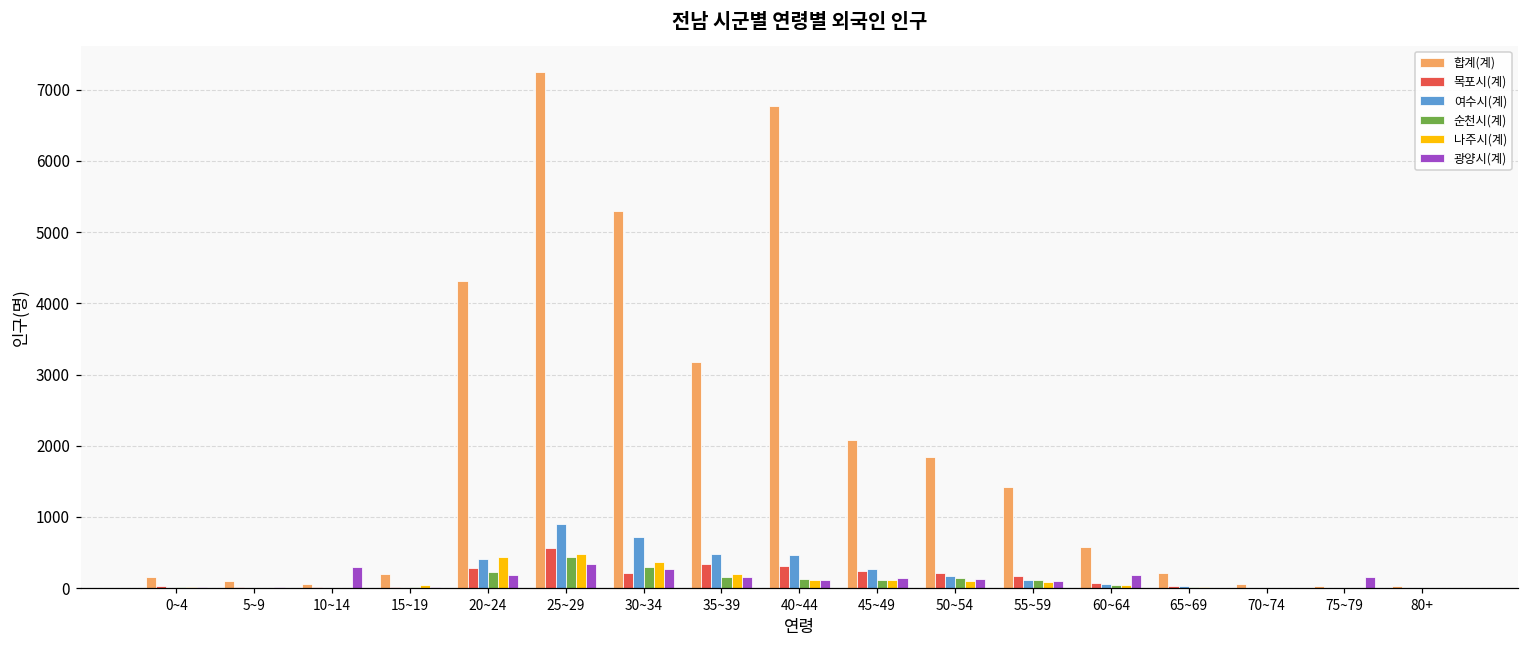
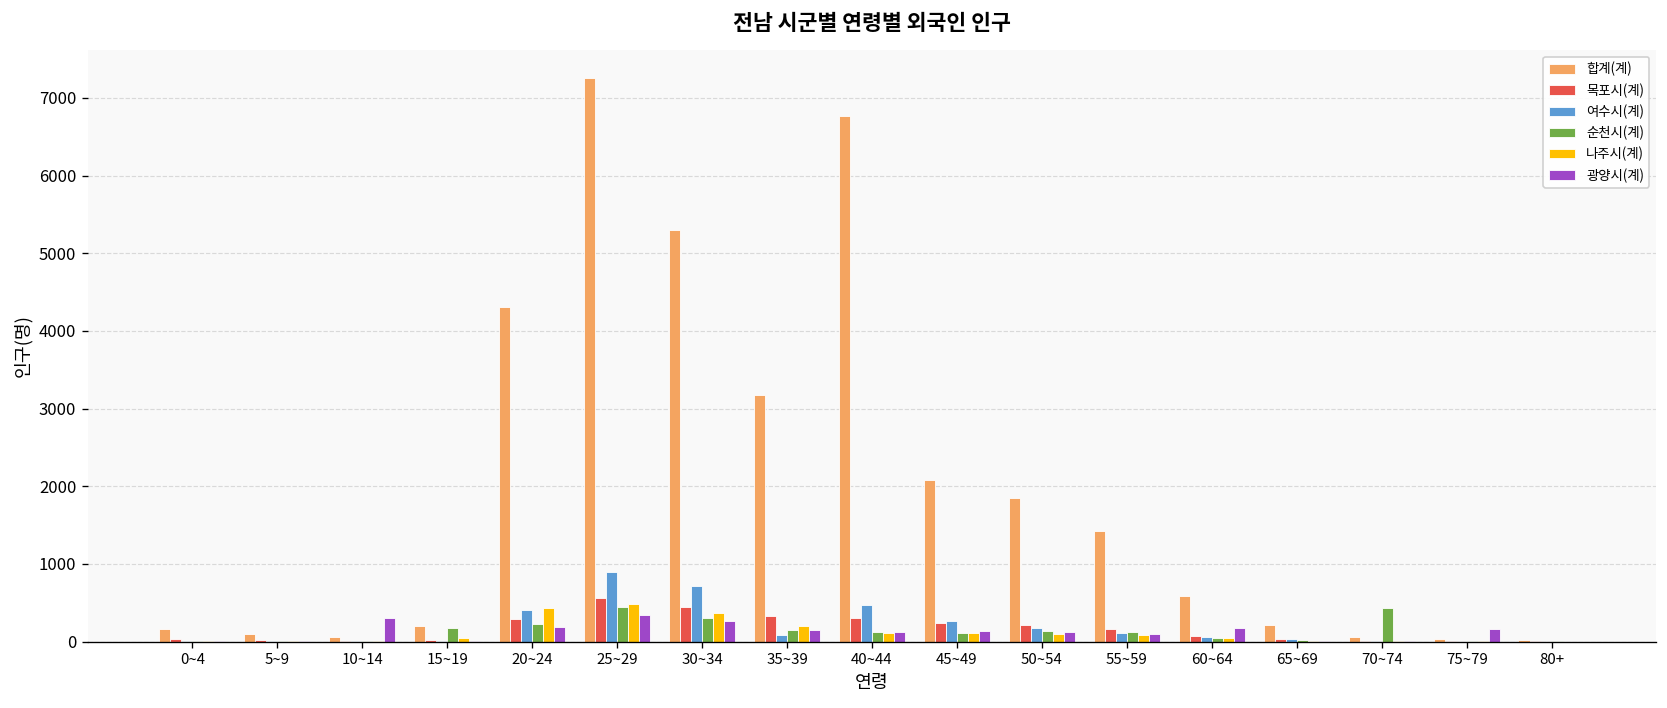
순천시(계), 15~19: 0 -> 200
목포시(계), 30~34: 200 -> 400
여수시(계), 35~39: 500 -> 100
순천시(계), 70~74: 0 -> 400
